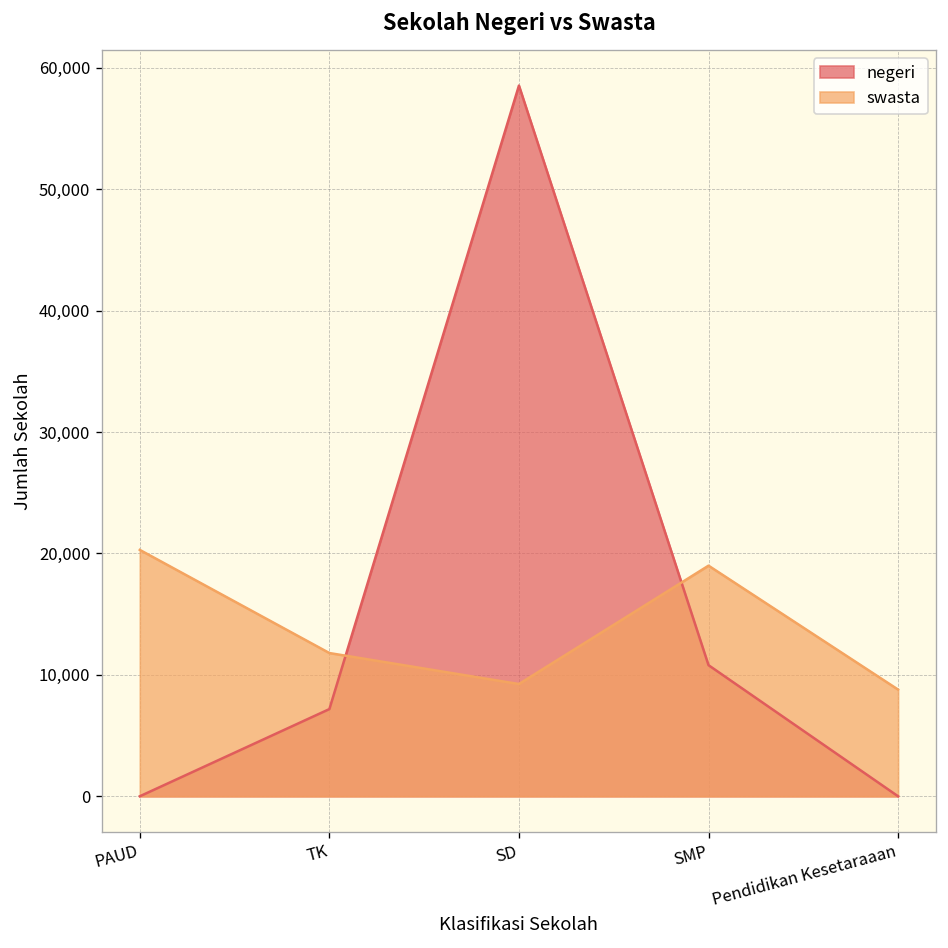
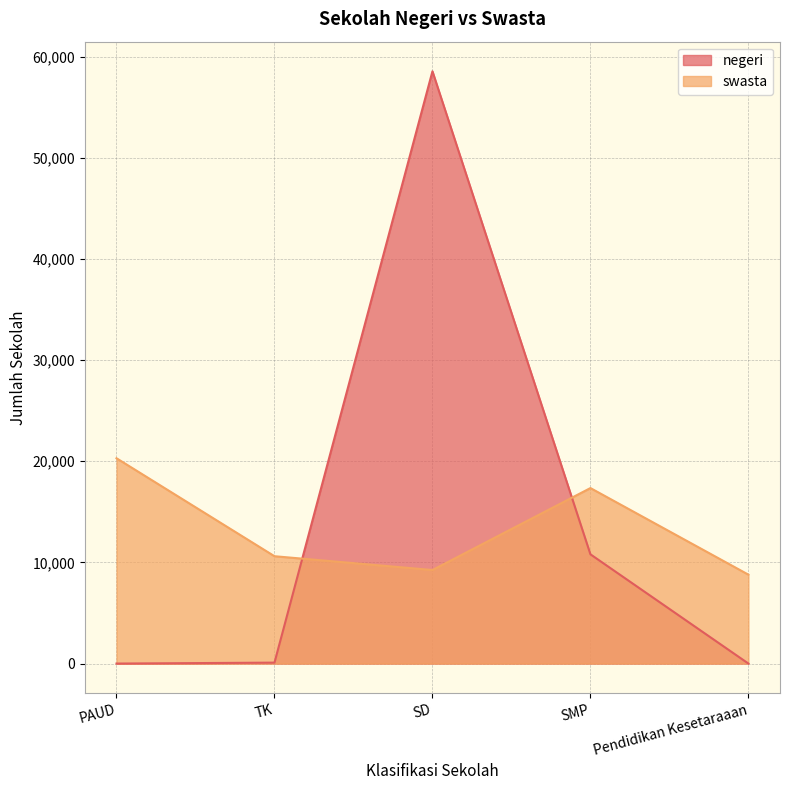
negeri, TK: 7,200 -> 100
swasta, TK: 11,800 -> 10,600
swasta, SMP: 19,000 -> 17,300
